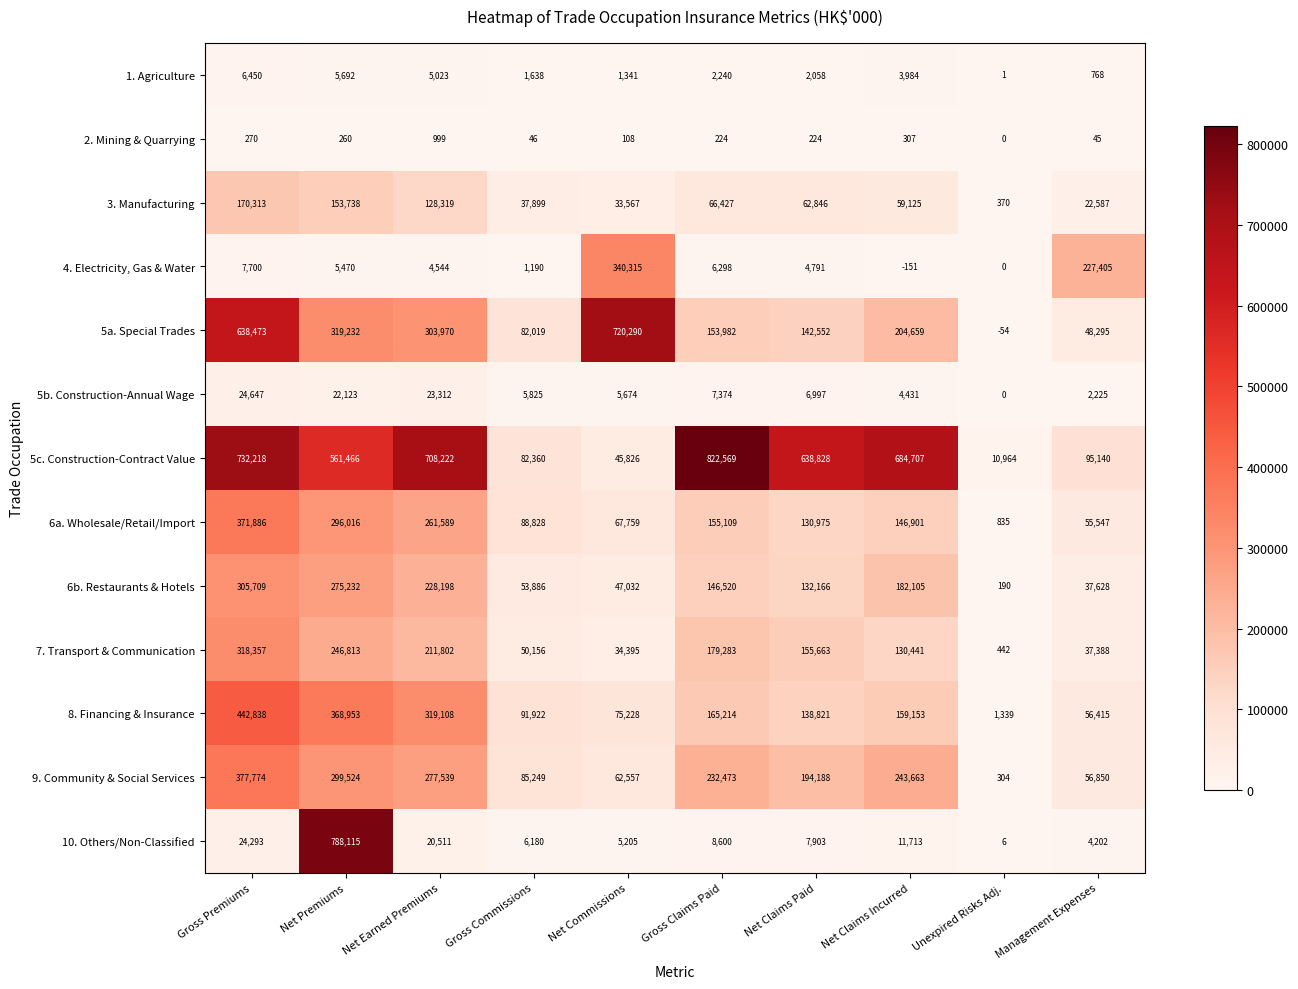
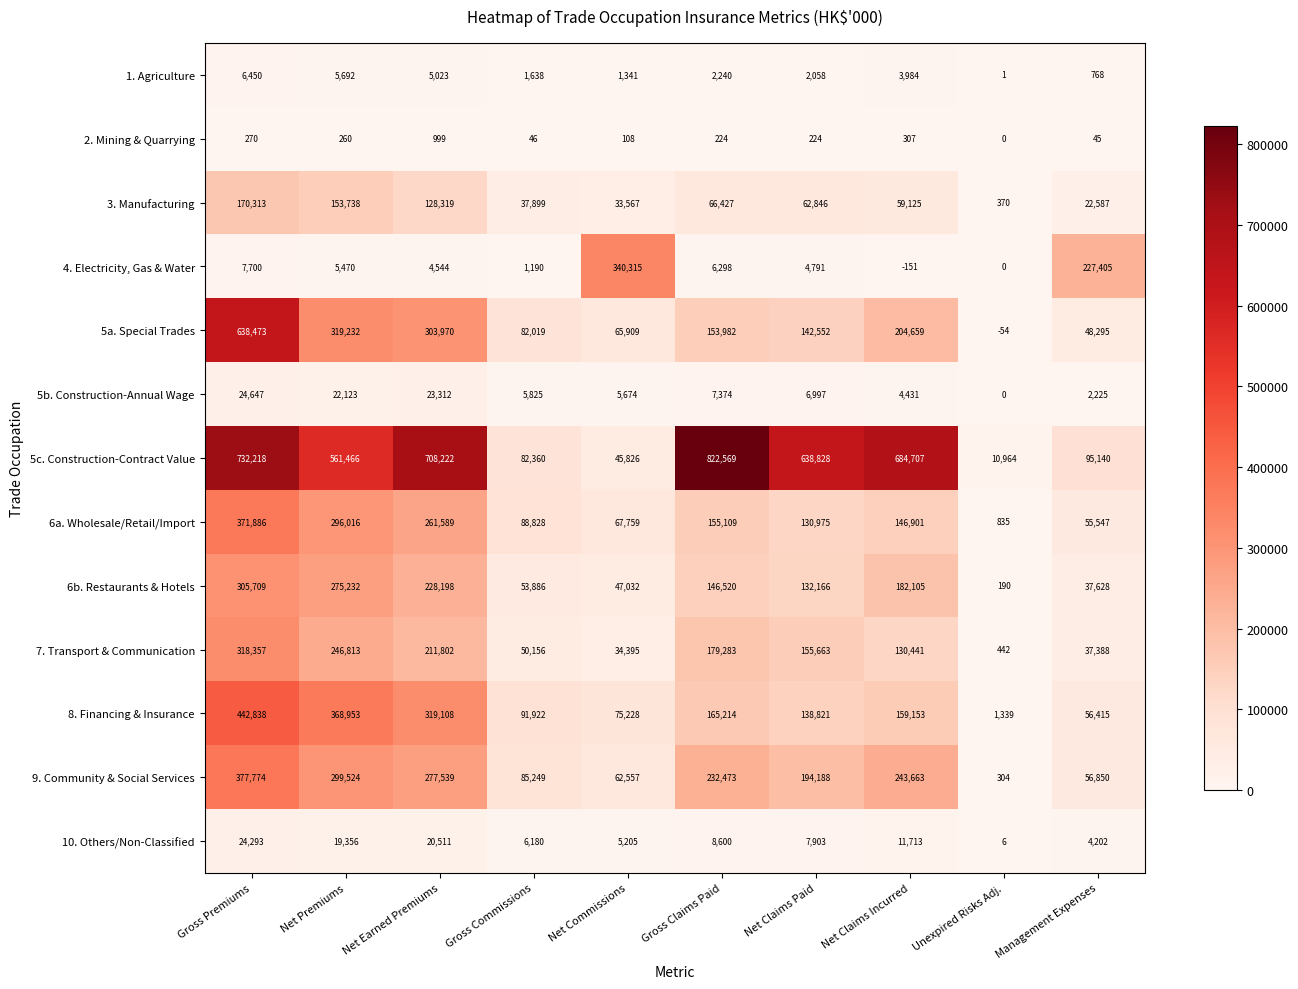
5a. Special Trades, Net Commissions: 720,290 -> 65,909
10. Others/Non-Classified, Net Premiums: 788,115 -> 19,356
